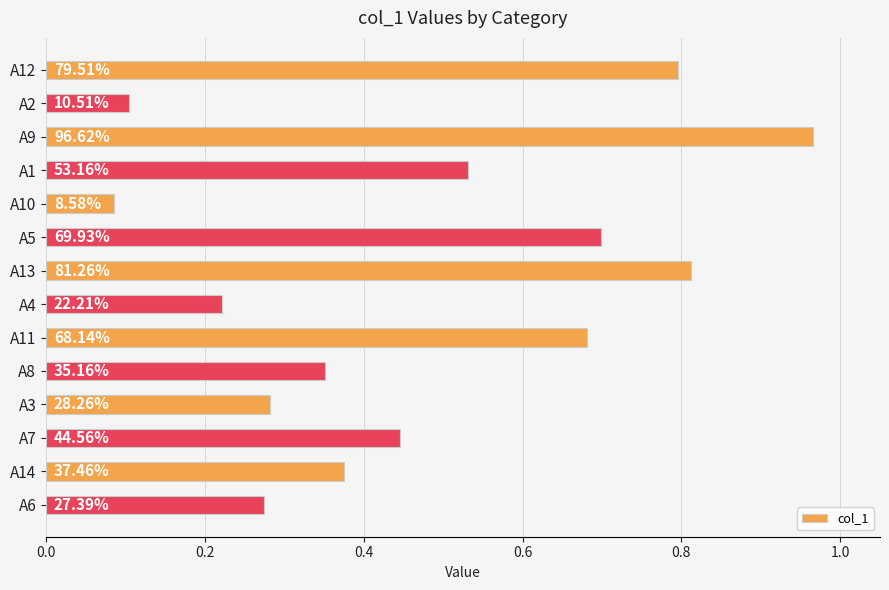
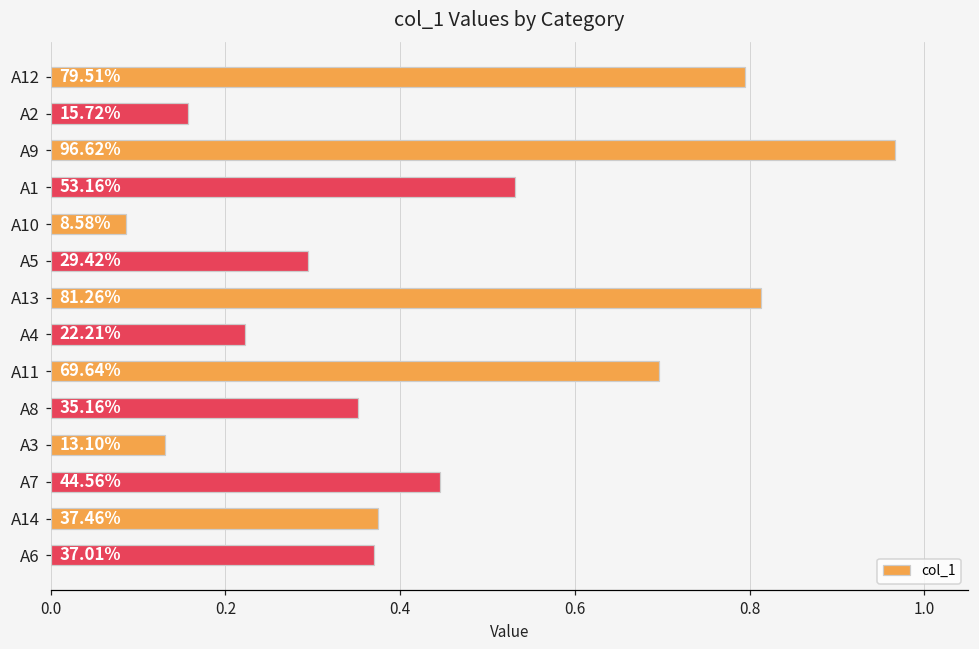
A2: 10.51% -> 15.72%
A5: 69.93% -> 29.42%
A11: 68.14% -> 69.64%
A3: 28.26% -> 13.10%
A6: 27.39% -> 37.01%
